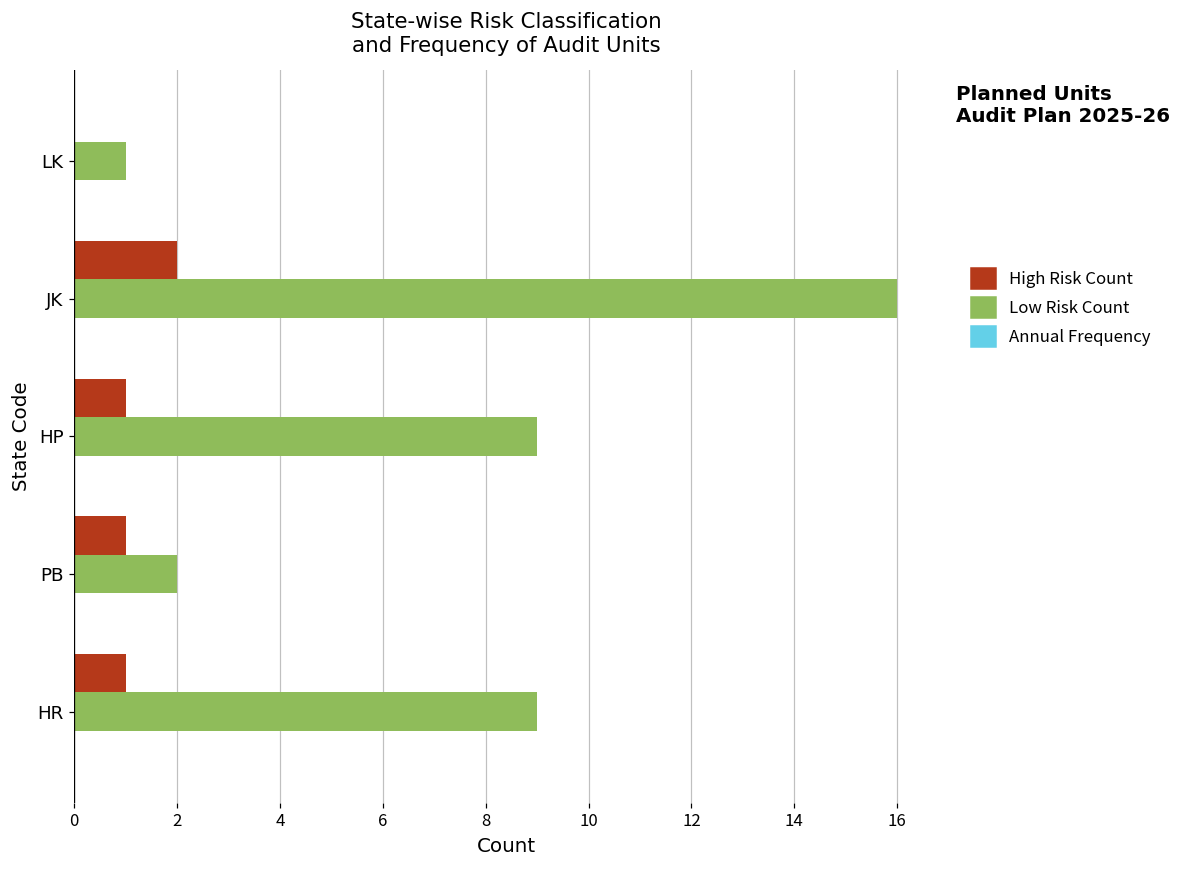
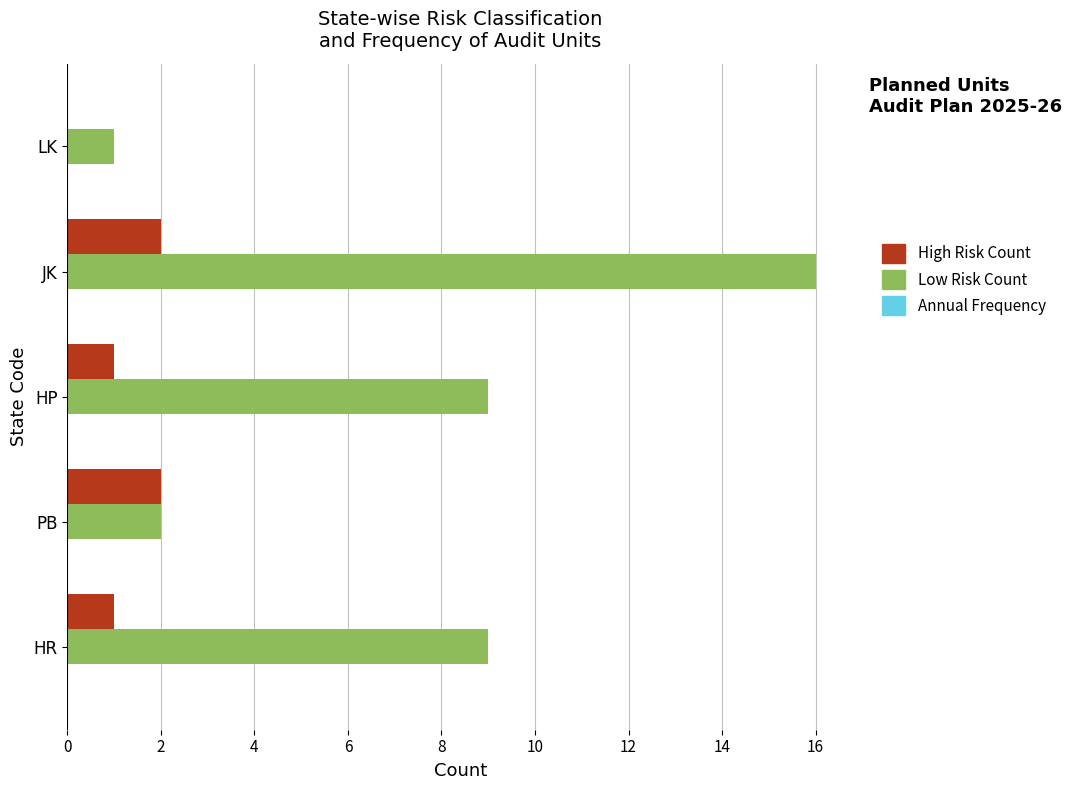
High Risk Count, PB: 1 -> 2
